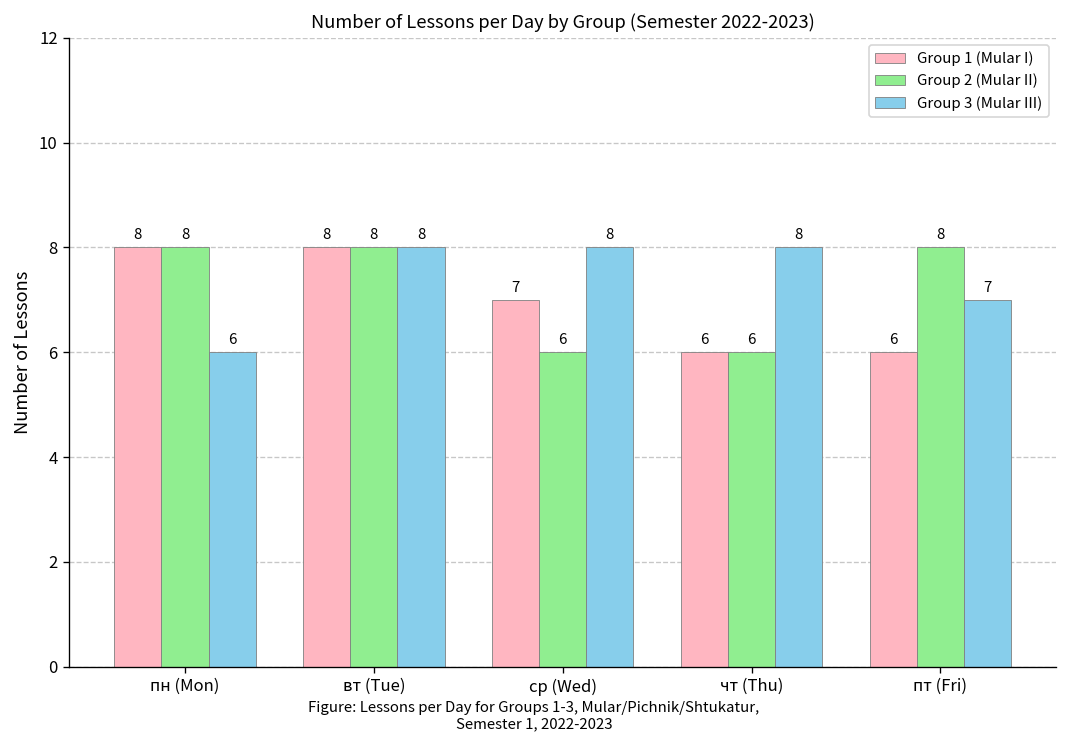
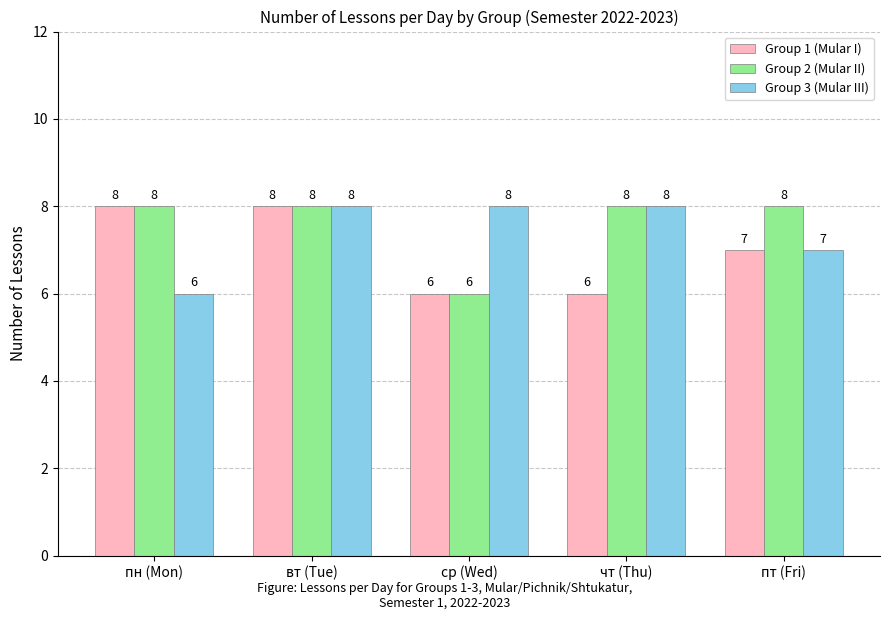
Group 1 (Mular I), ср (Wed): 7 -> 6
Group 2 (Mular II), чт (Thu): 6 -> 8
Group 1 (Mular I), пт (Fri): 6 -> 7
